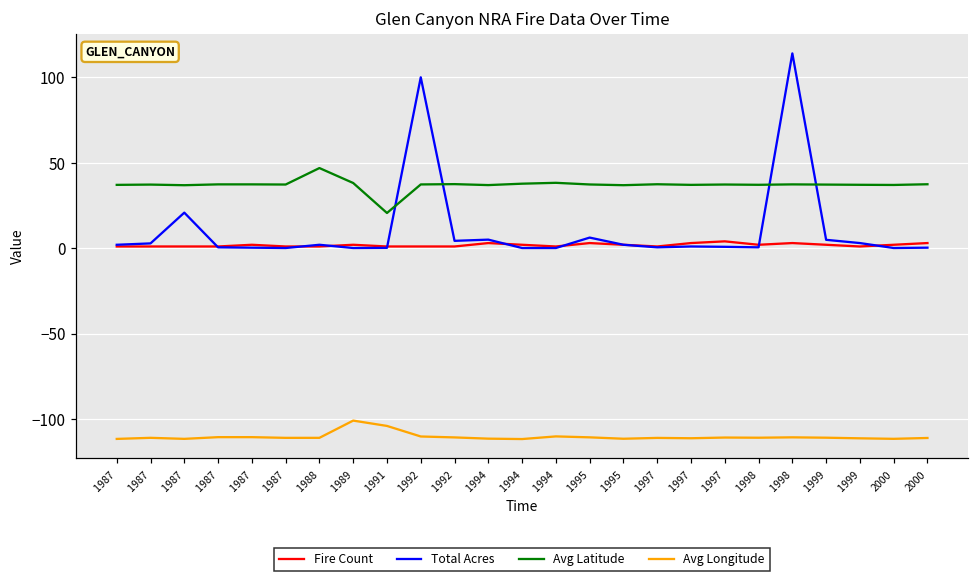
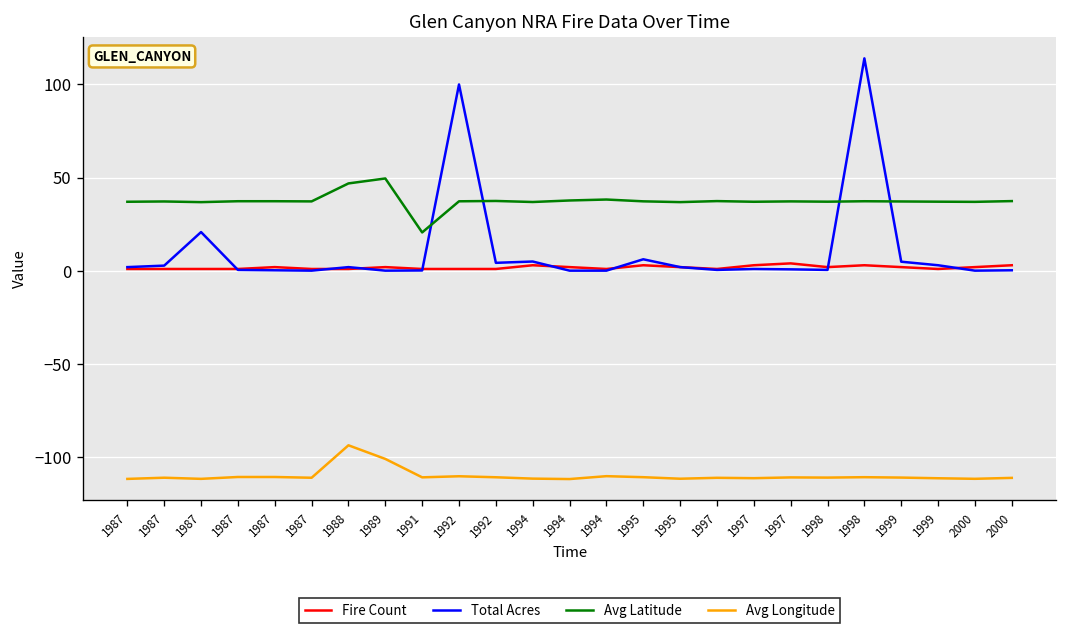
Avg Longitude, 1988: -111 -> -94
Avg Latitude, 1989: 38 -> 50
Avg Longitude, 1991: -104 -> -111
